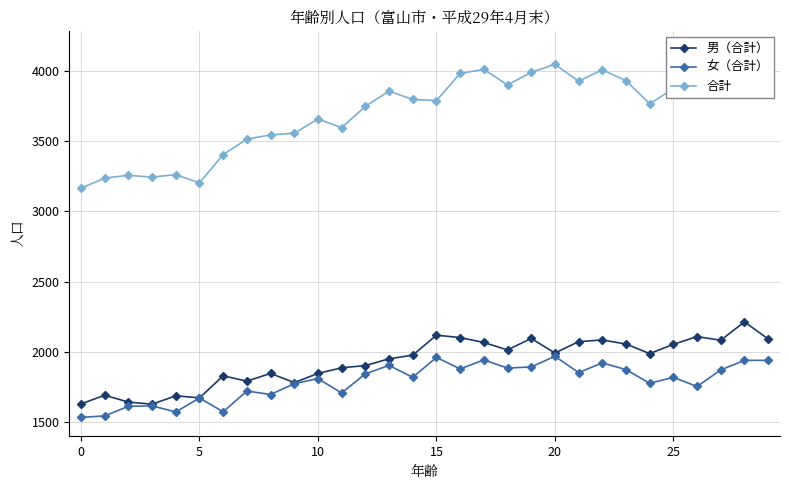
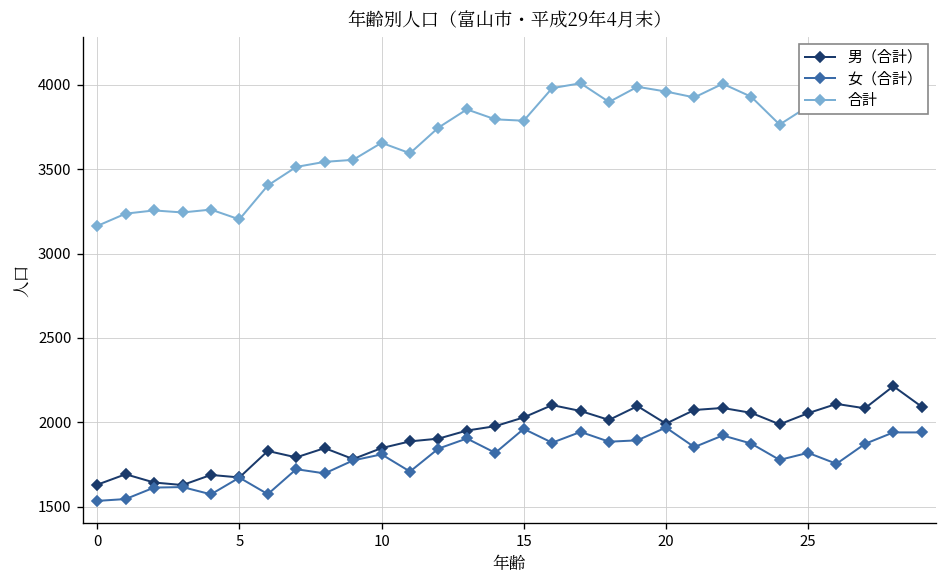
男（合計）, 15: 2120 -> 2030
合計, 20: 4050 -> 3960
